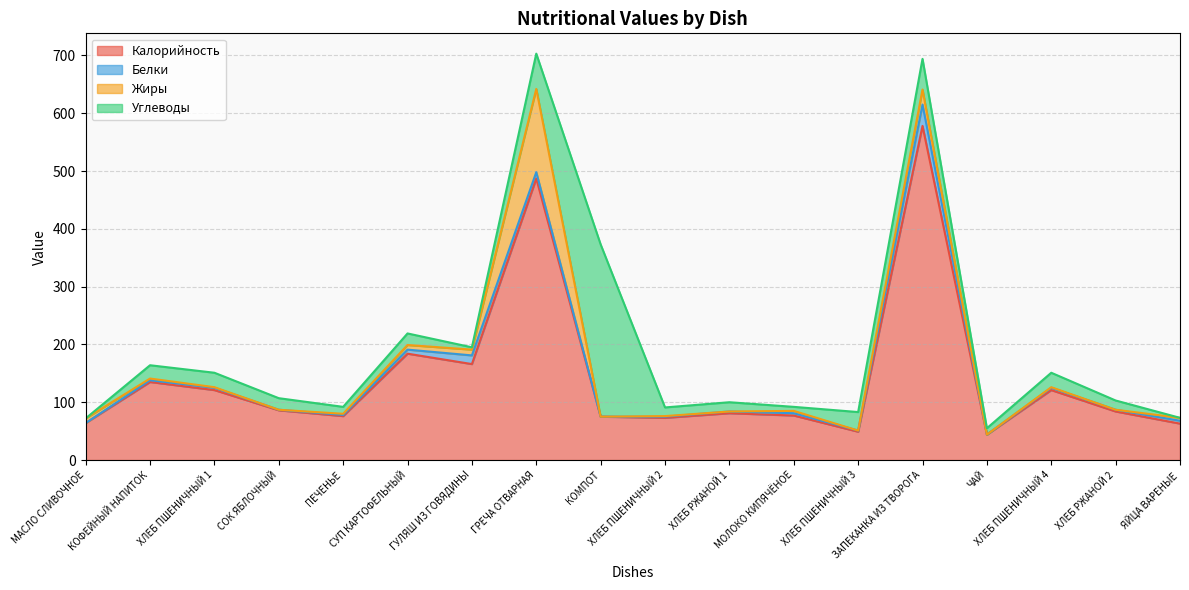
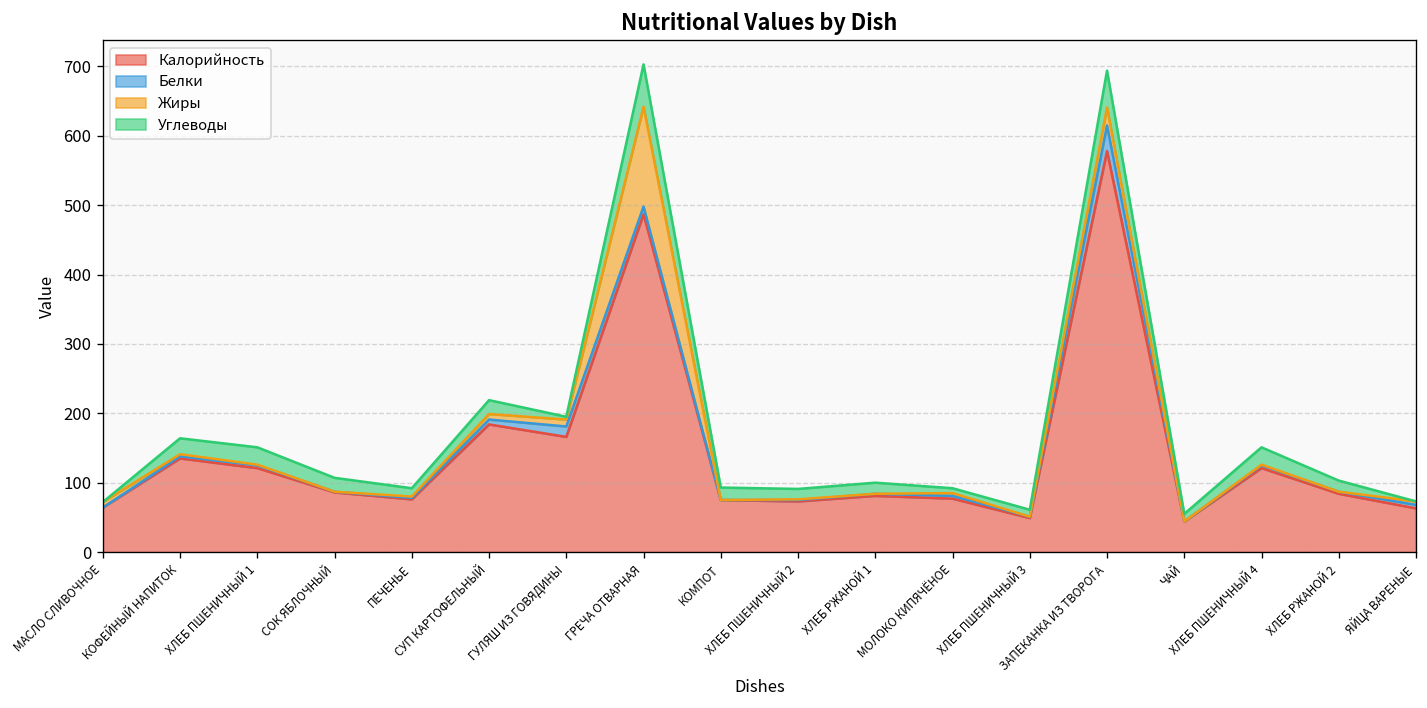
Углеводы, КОМПОТ: 300 -> 20
Углеводы, ХЛЕБ ПШЕНИЧНЫЙ 3: 30 -> 10
